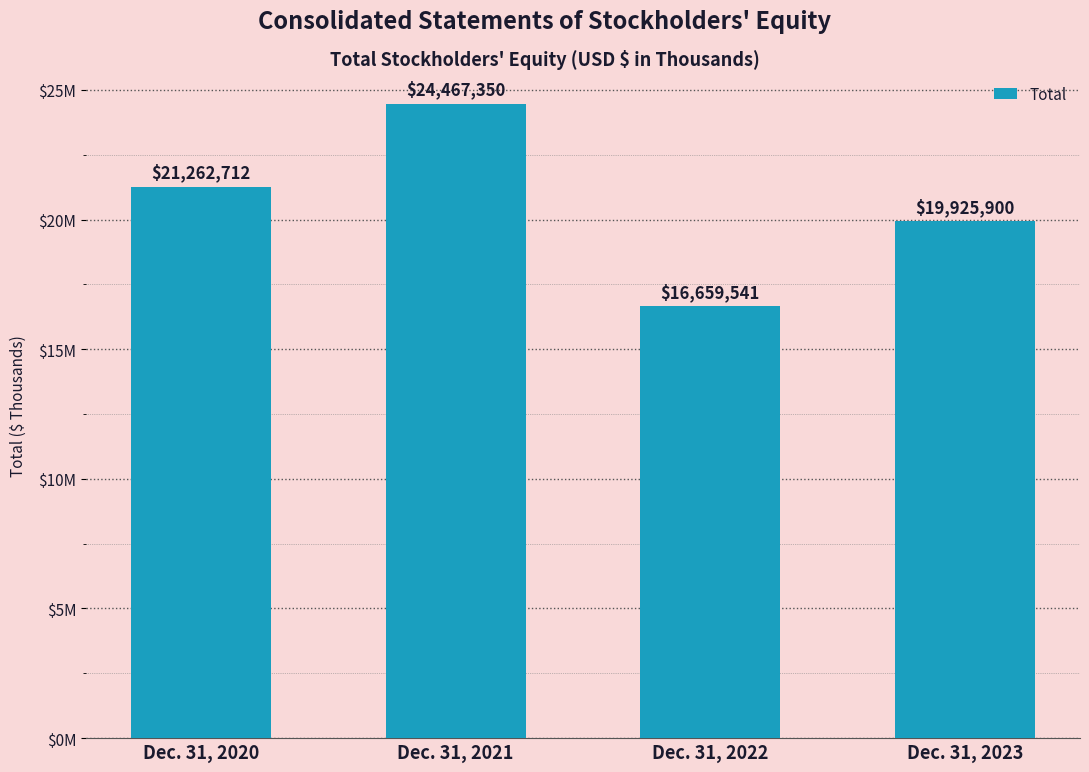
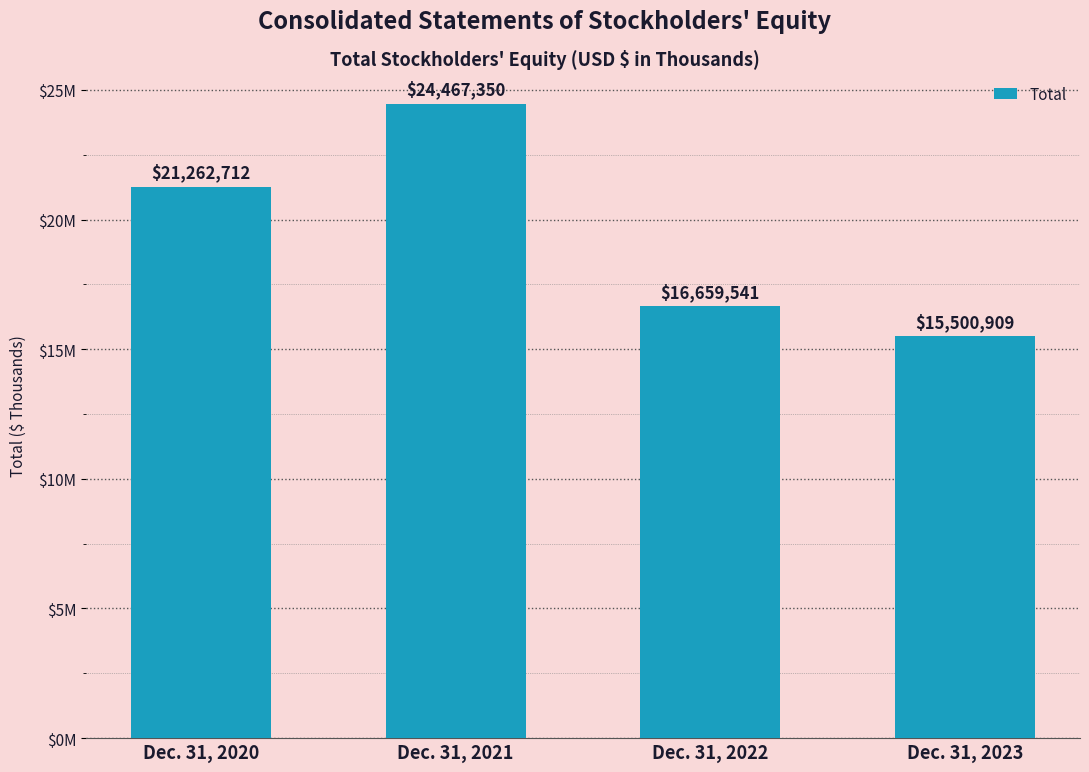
Dec. 31, 2023: $19,925,900 -> $15,500,909
